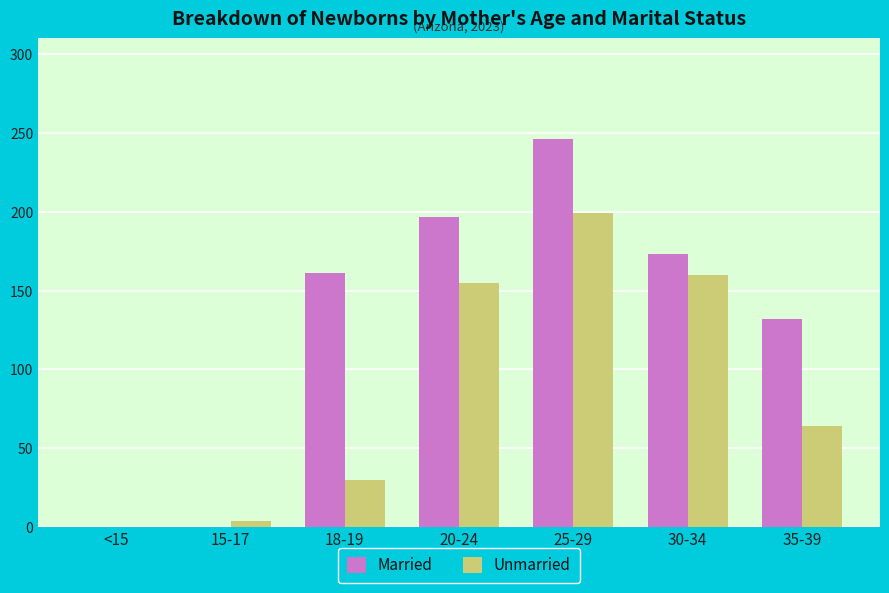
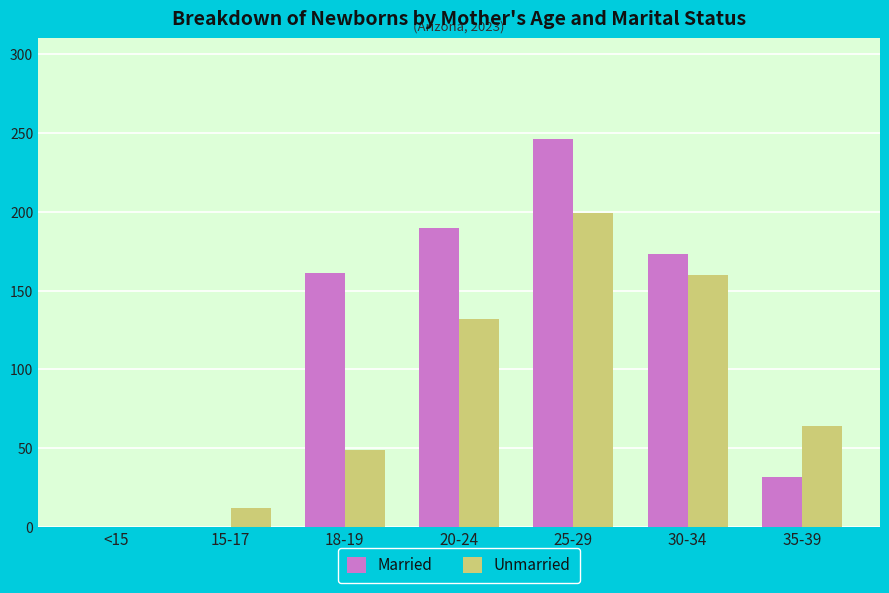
Unmarried, 15-17: 4 -> 12
Unmarried, 18-19: 30 -> 49
Married, 20-24: 197 -> 190
Unmarried, 20-24: 155 -> 132
Married, 35-39: 132 -> 32
